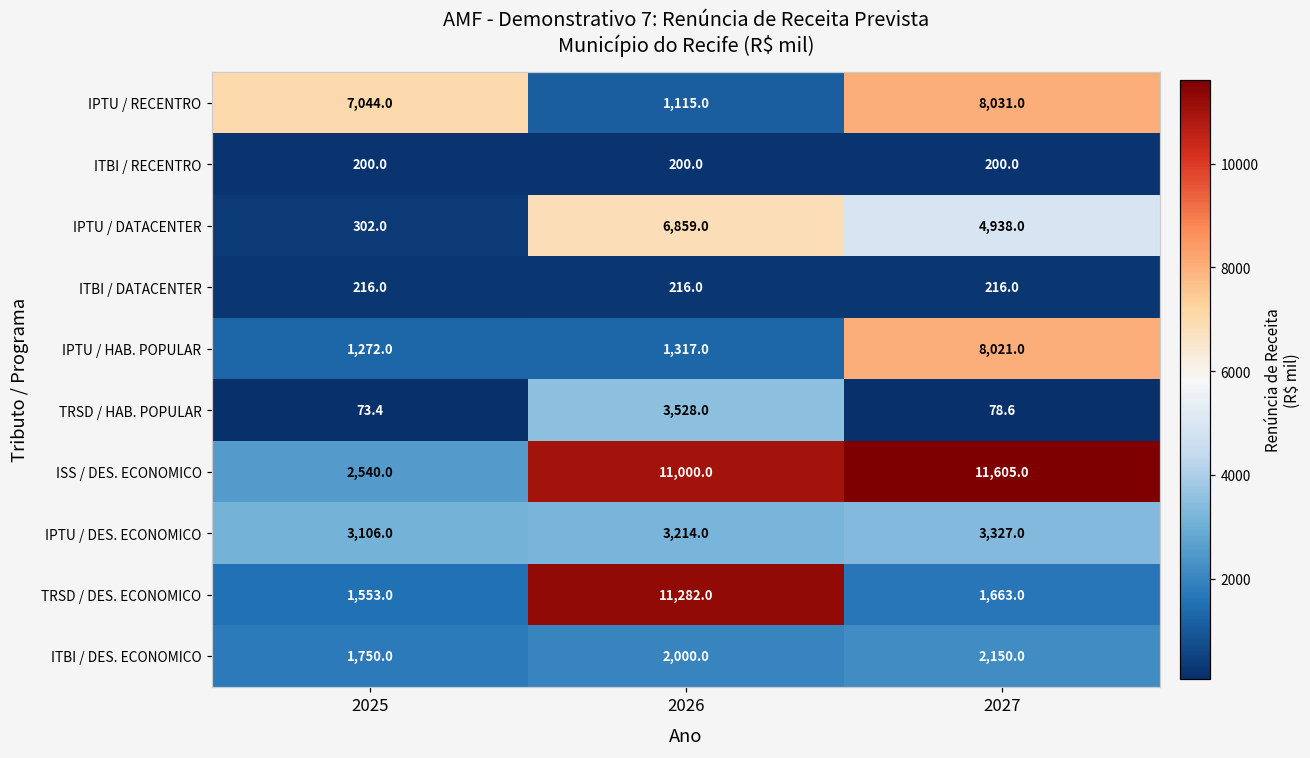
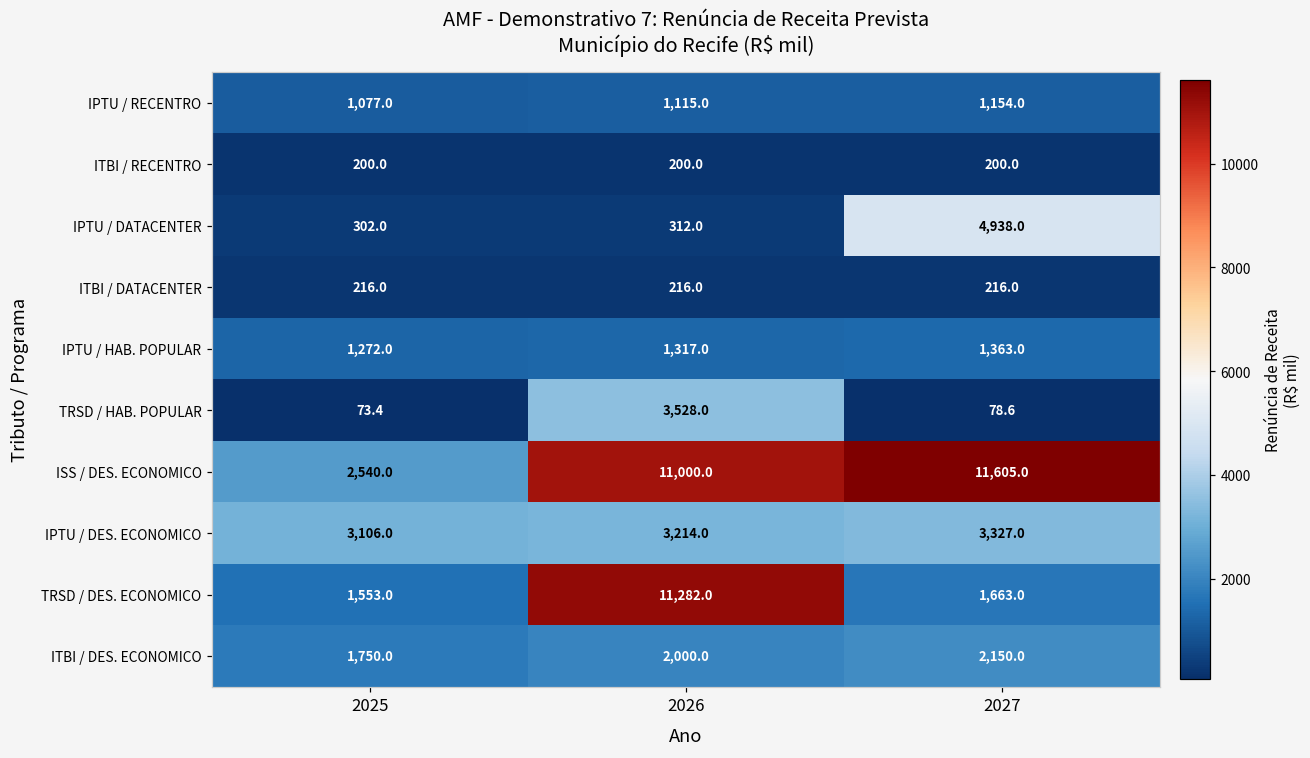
IPTU / RECENTRO, 2025: 7,044.0 -> 1,077.0
IPTU / RECENTRO, 2027: 8,031.0 -> 1,154.0
IPTU / DATACENTER, 2026: 6,859.0 -> 312.0
IPTU / HAB. POPULAR, 2027: 8,021.0 -> 1,363.0
